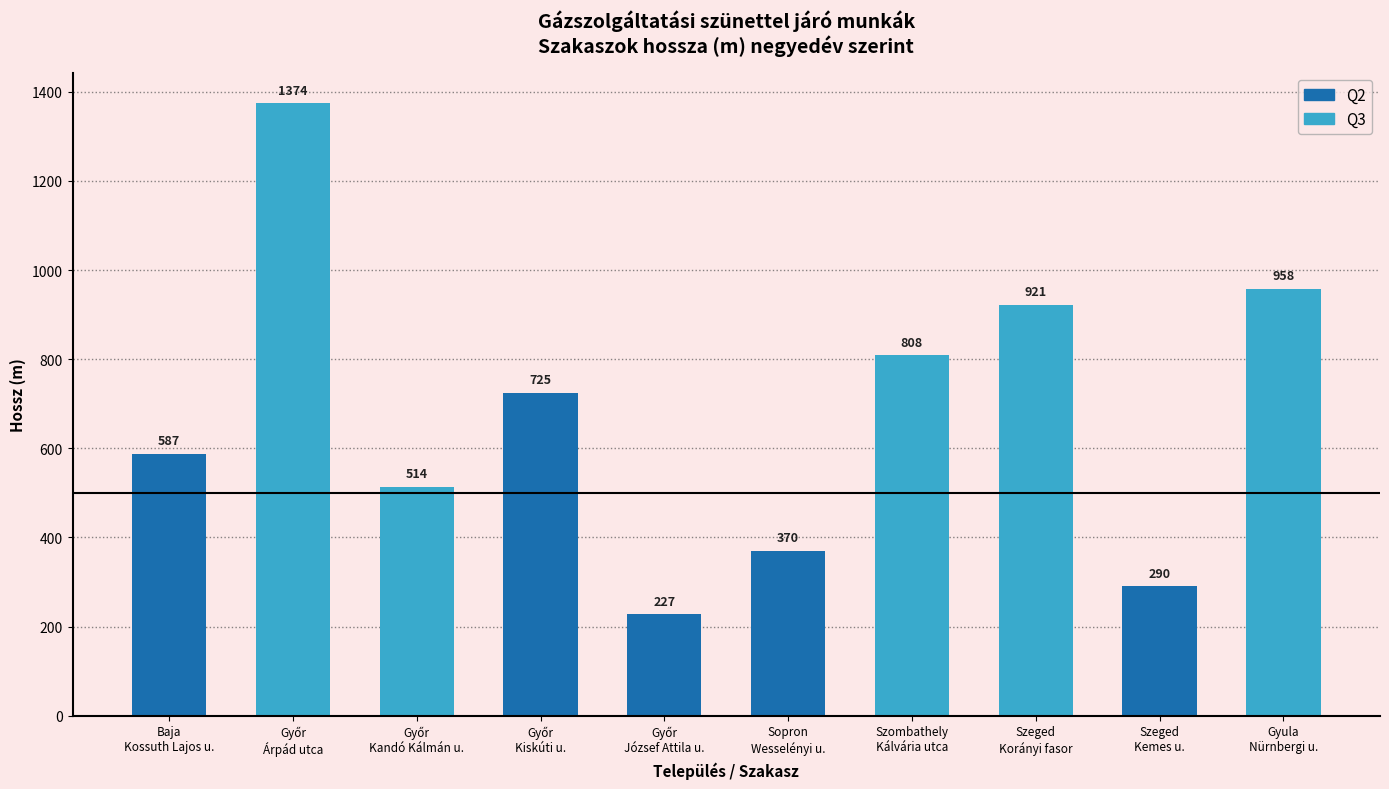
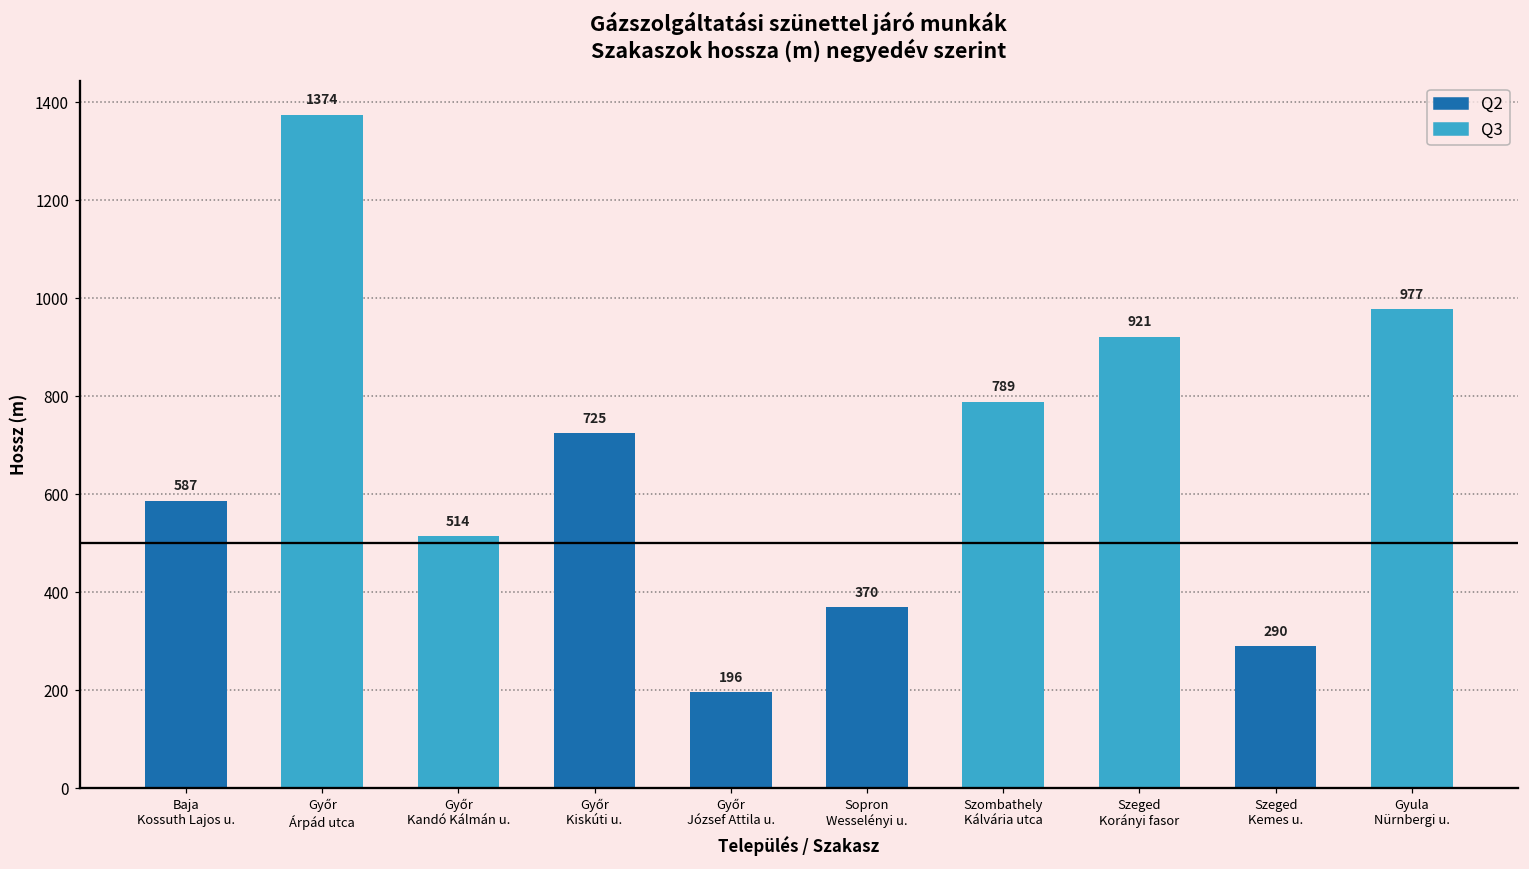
Győr József Attila u.: 227 -> 196
Szombathely Kálvária utca: 808 -> 789
Gyula Nürnbergi u.: 958 -> 977
